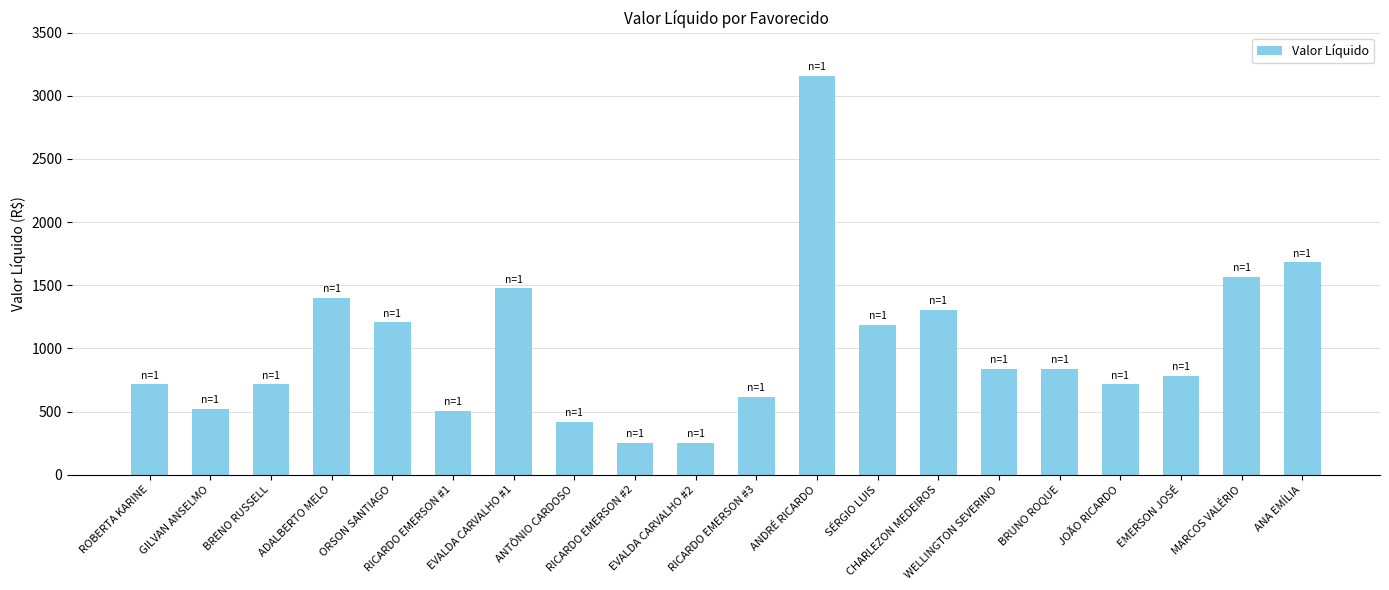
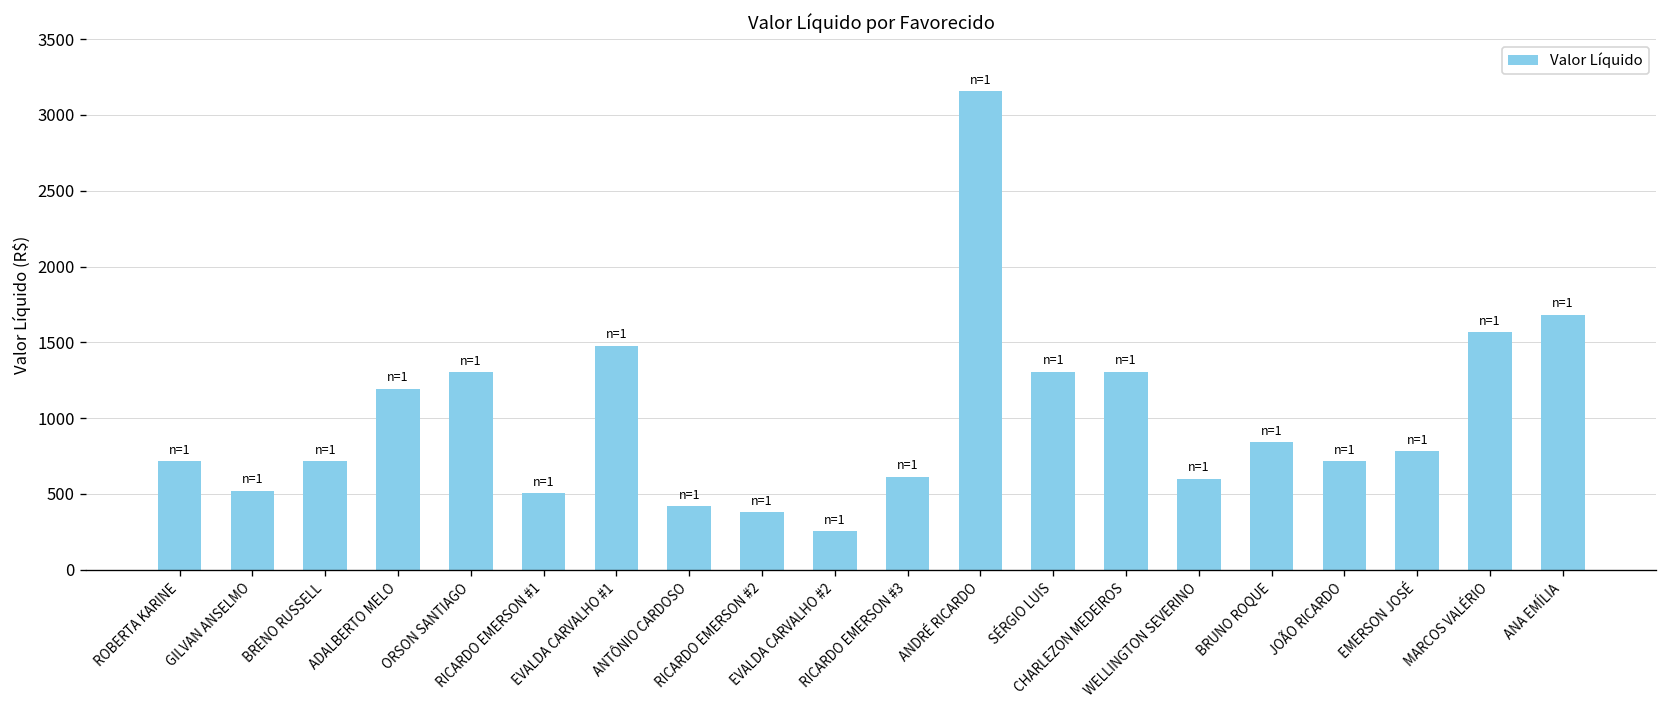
ADALBERTO MELO: 1400 -> 1200
ORSON SANTIAGO: 1210 -> 1300
RICARDO EMERSON #2: 260 -> 380
SÉRGIO LUIS: 1190 -> 1310
WELLINGTON SEVERINO: 840 -> 600
